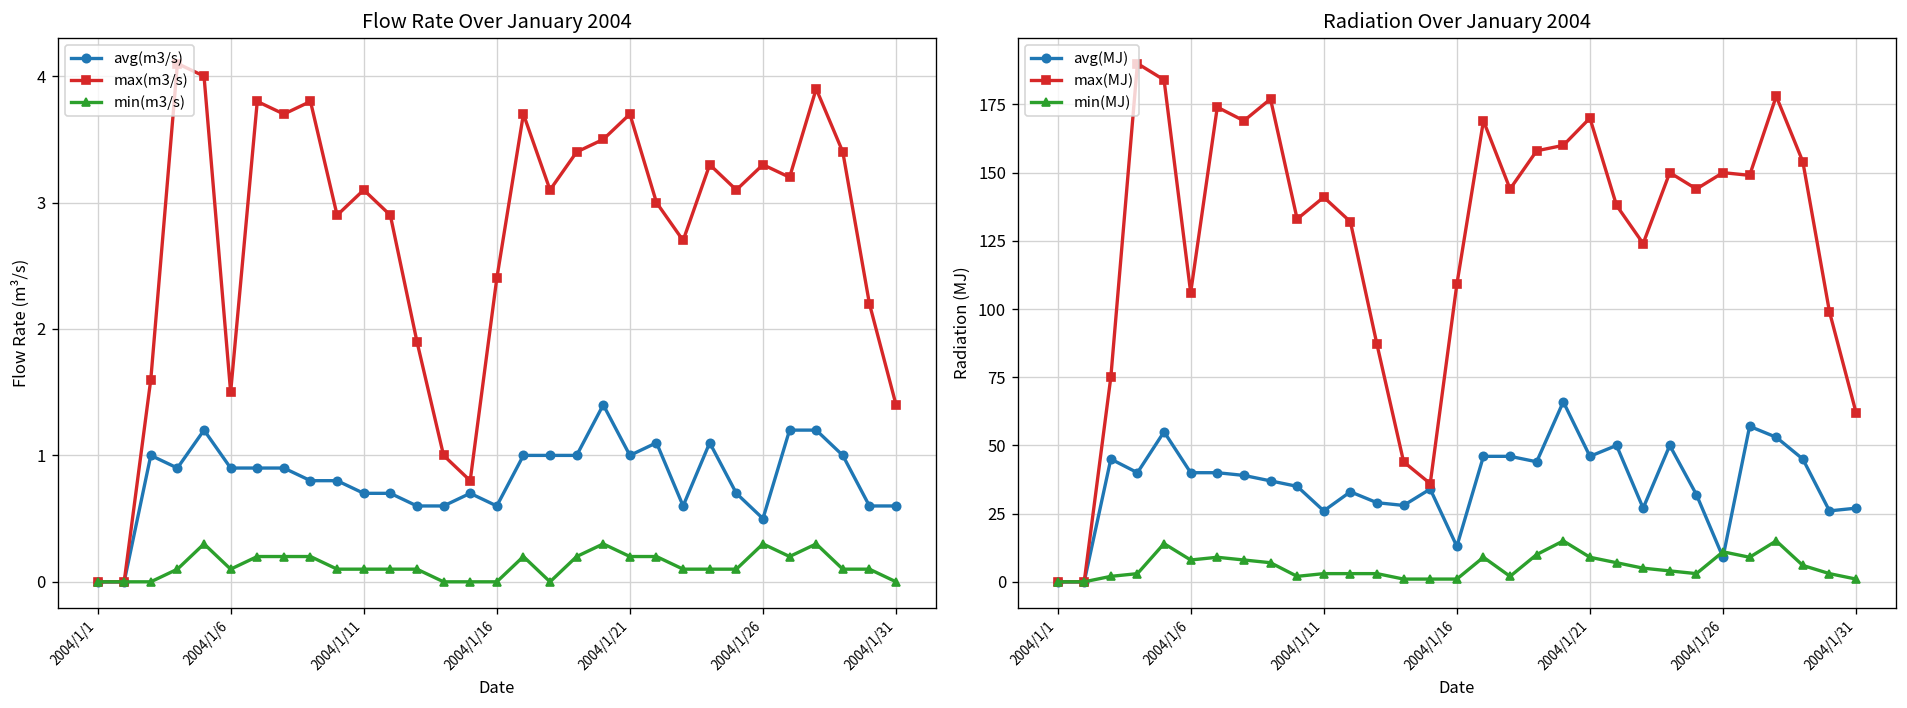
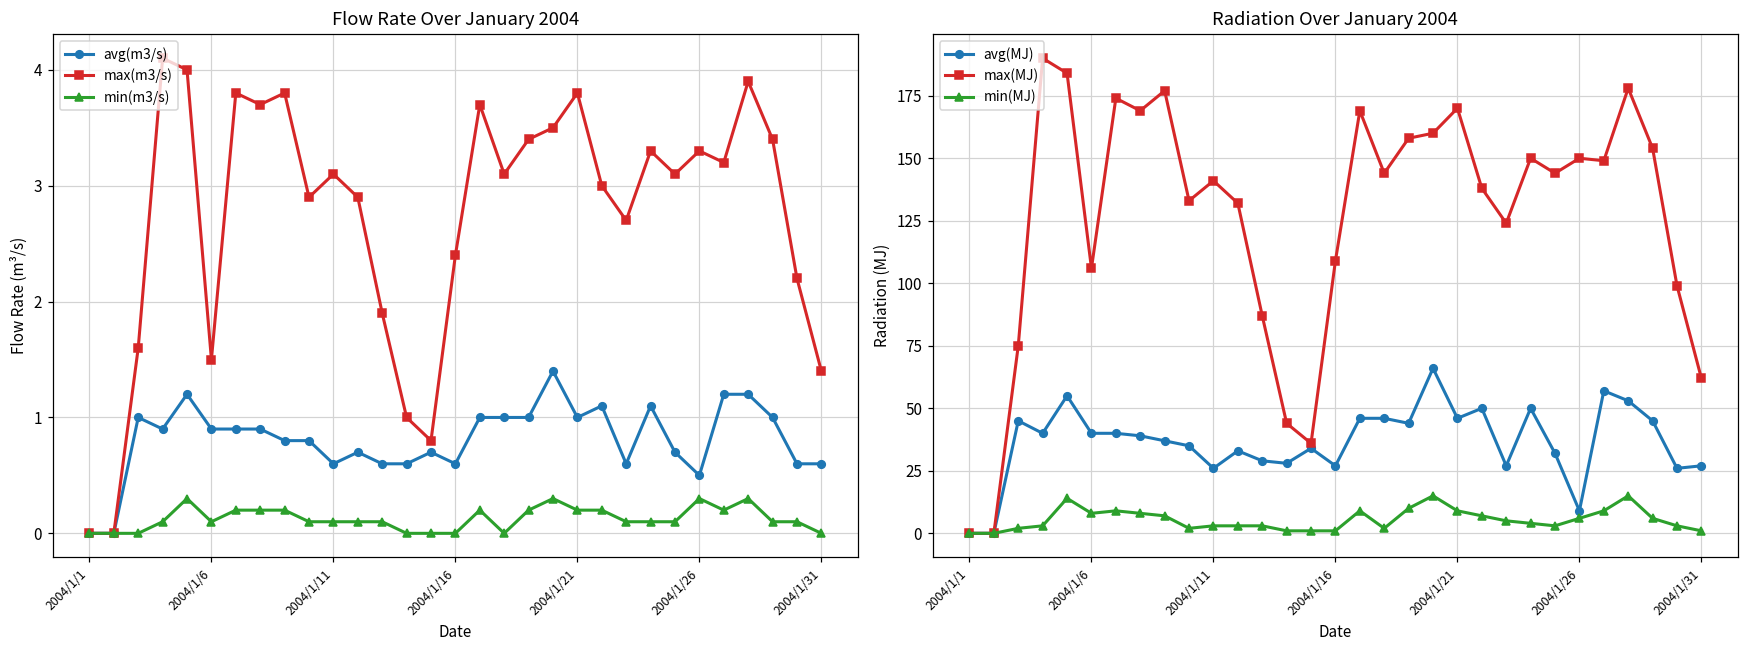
Flow Rate Over January 2004, avg(m3/s), 2004/1/11: 0.7 -> 0.6
Flow Rate Over January 2004, max(m3/s), 2004/1/21: 3.7 -> 3.8
Radiation Over January 2004, avg(MJ), 2004/1/16: 13 -> 27
Radiation Over January 2004, min(MJ), 2004/1/26: 11 -> 6
